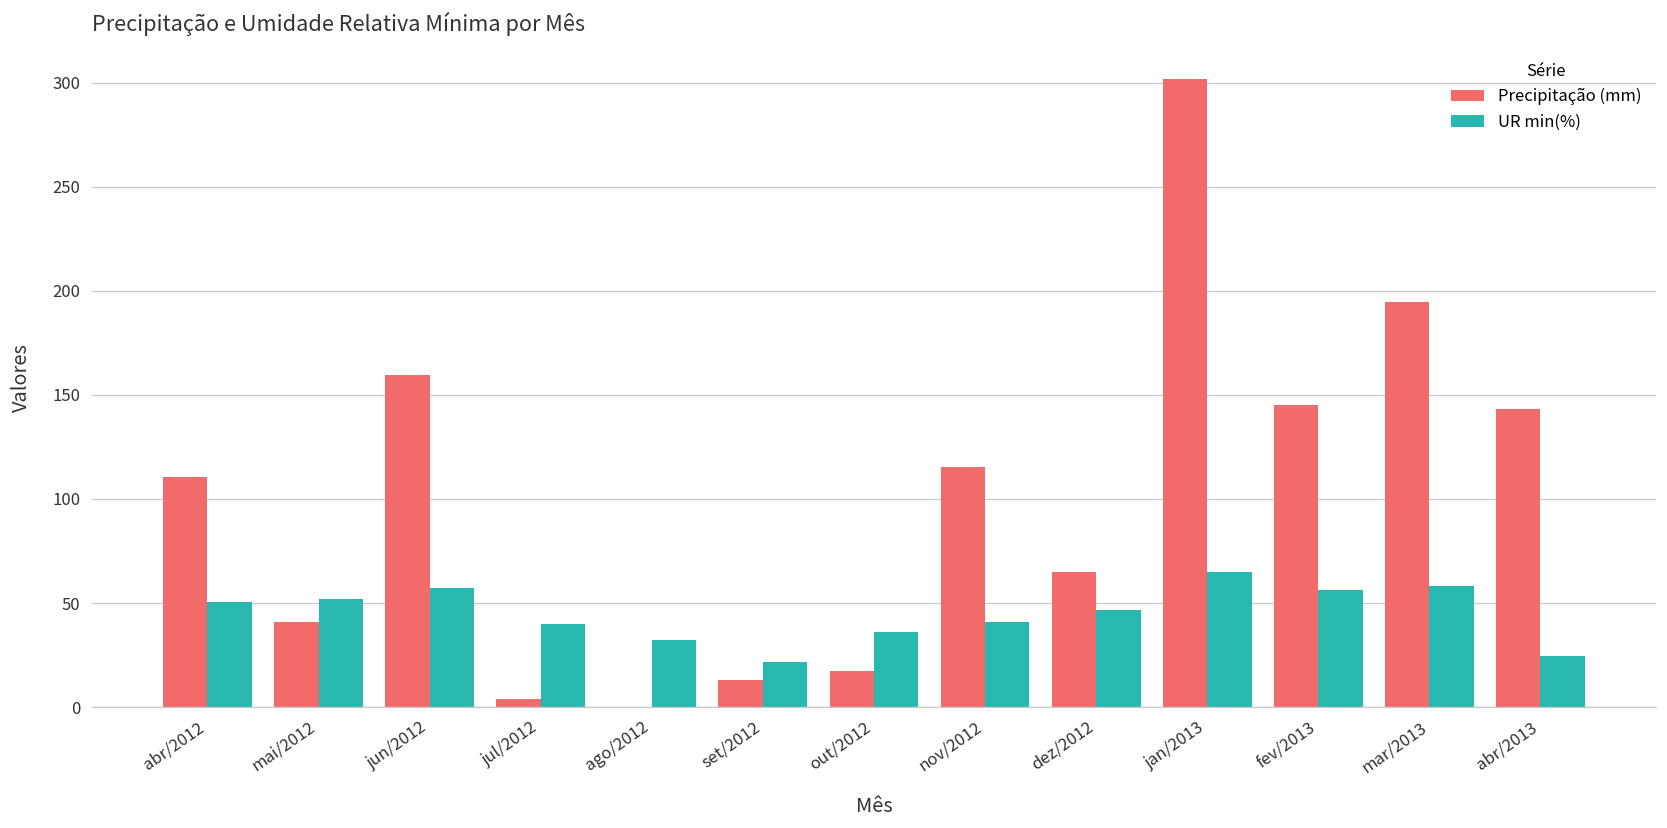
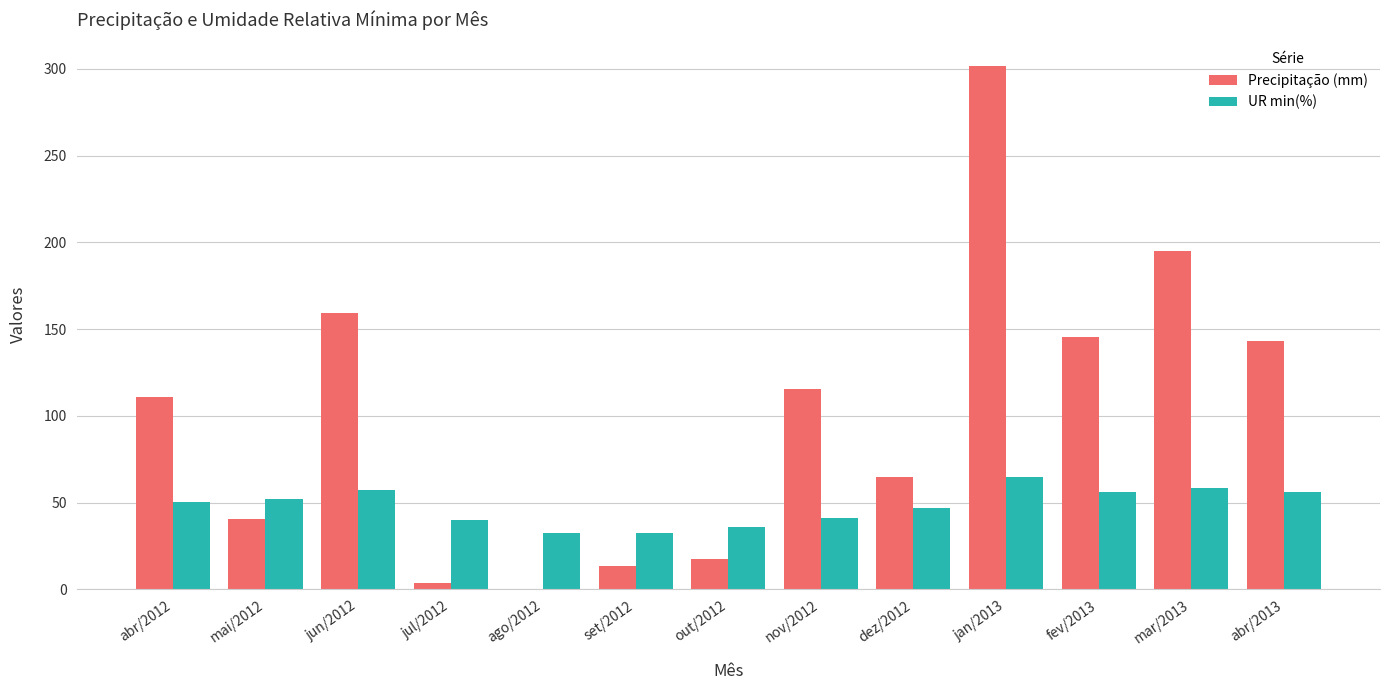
UR min(%), set/2012: 22 -> 32
UR min(%), abr/2013: 24 -> 56
